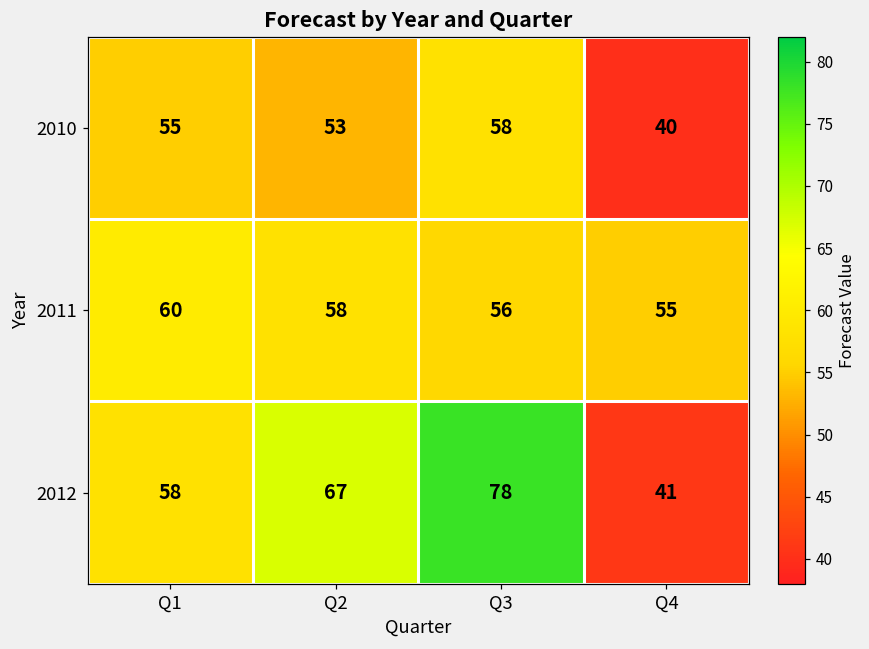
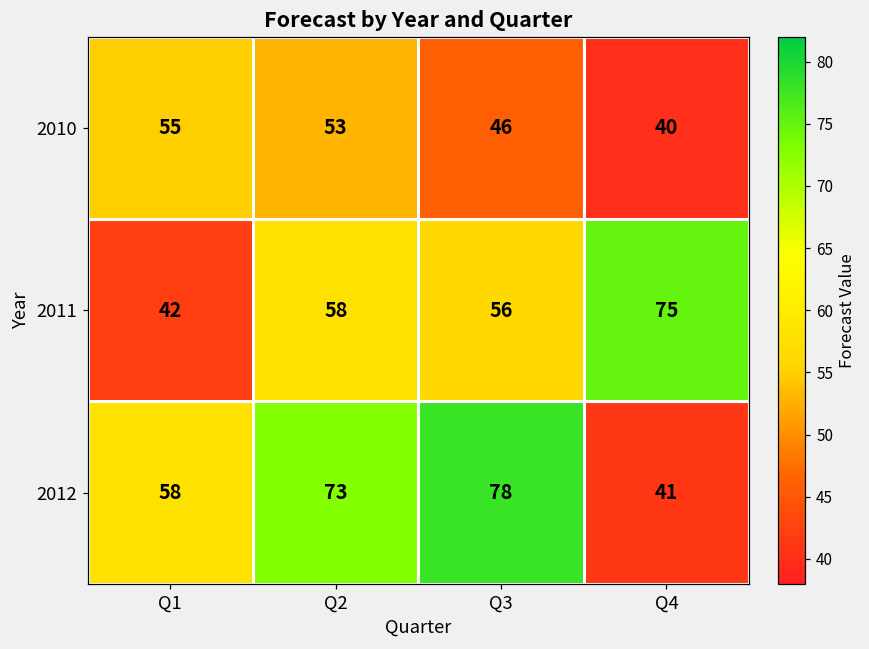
2010, Q3: 58 -> 46
2011, Q1: 60 -> 42
2011, Q4: 55 -> 75
2012, Q2: 67 -> 73
